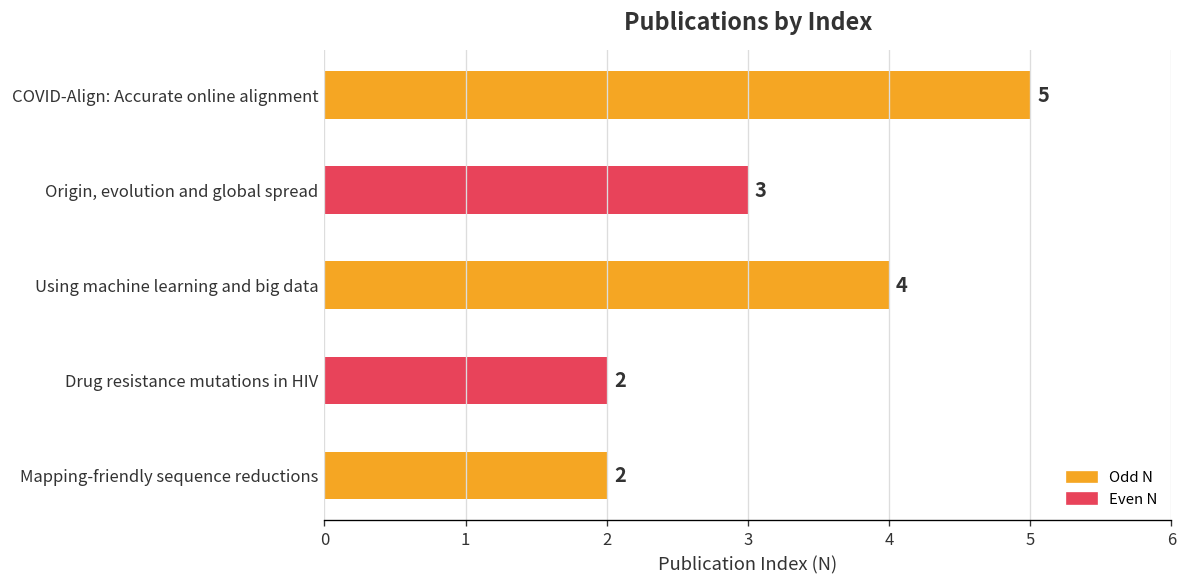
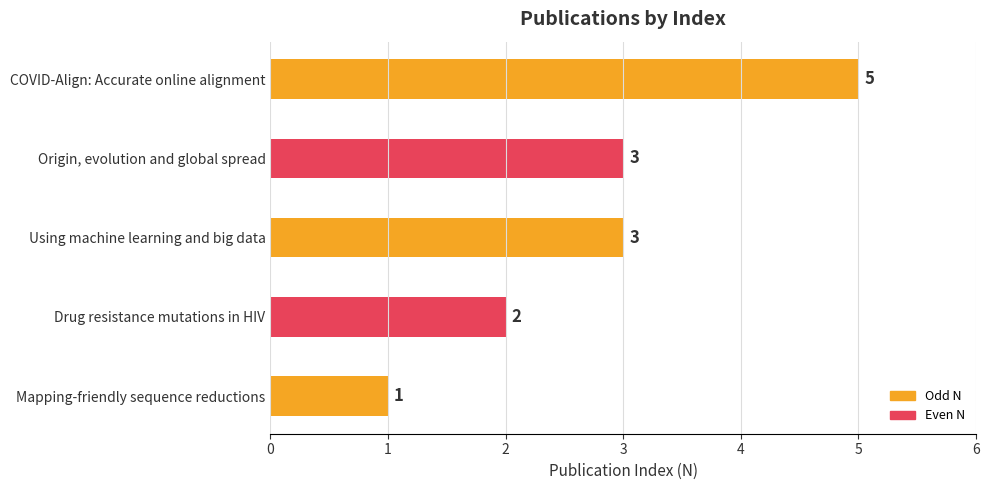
Using machine learning and big data: 4 -> 3
Mapping-friendly sequence reductions: 2 -> 1
